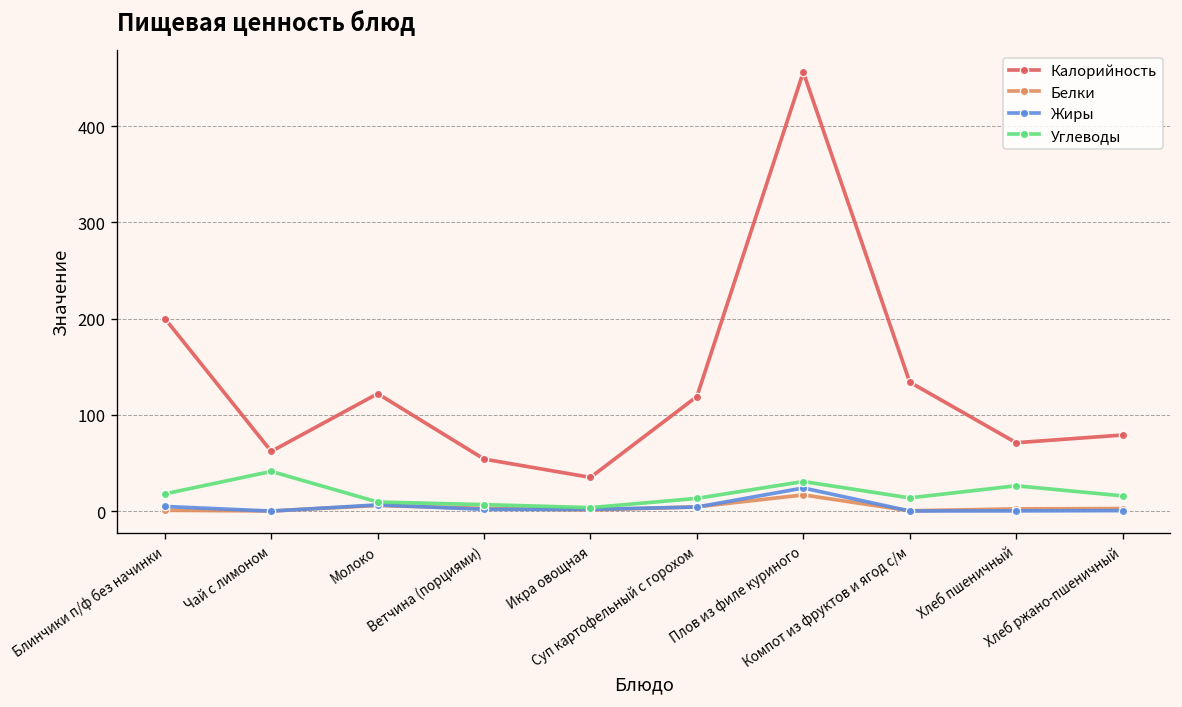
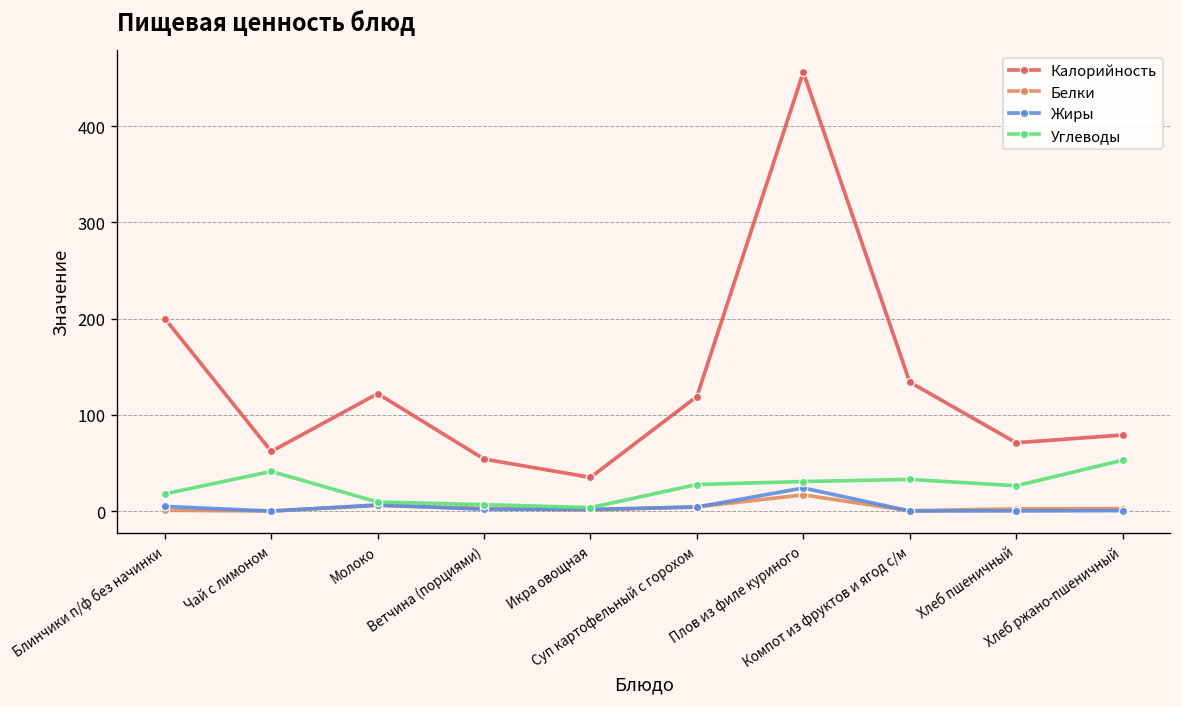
Углеводы, Суп картофельный с горохом: 10 -> 30
Углеводы, Компот из фруктов и ягод с/м: 10 -> 30
Углеводы, Хлеб ржано-пшеничный: 20 -> 50
